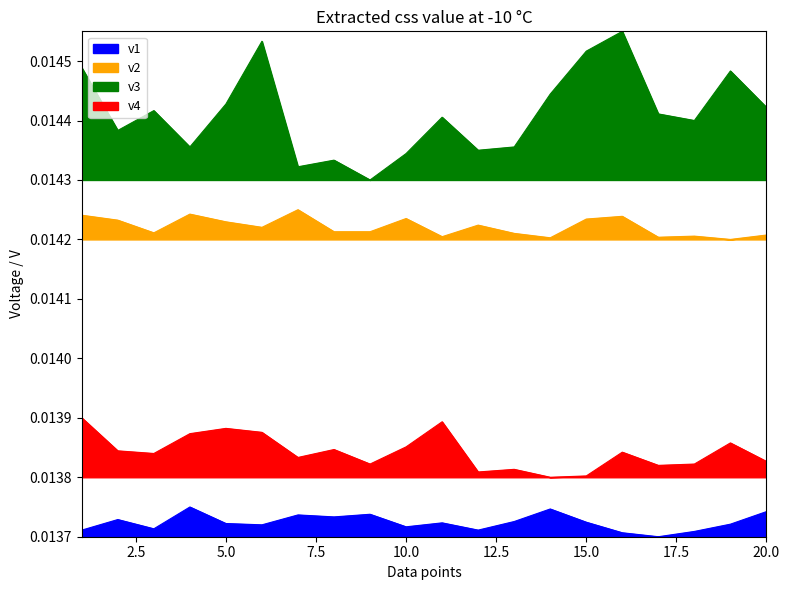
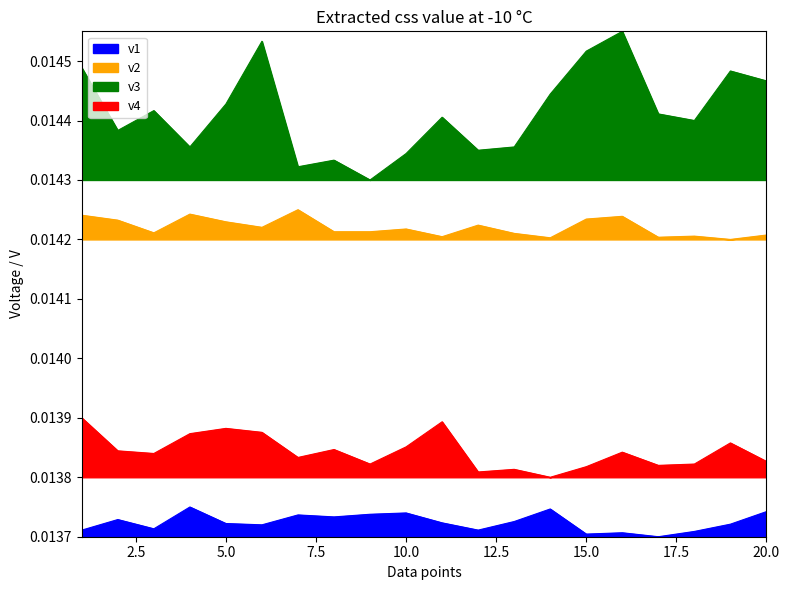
v1, 10.0: 0.01372 -> 0.01374
v2, 10.0: 0.01424 -> 0.01422
v1, 15.0: 0.01372 -> 0.01370
v4, 15.0: 0.01380 -> 0.01382
v3, 20.0: 0.01442 -> 0.01447
